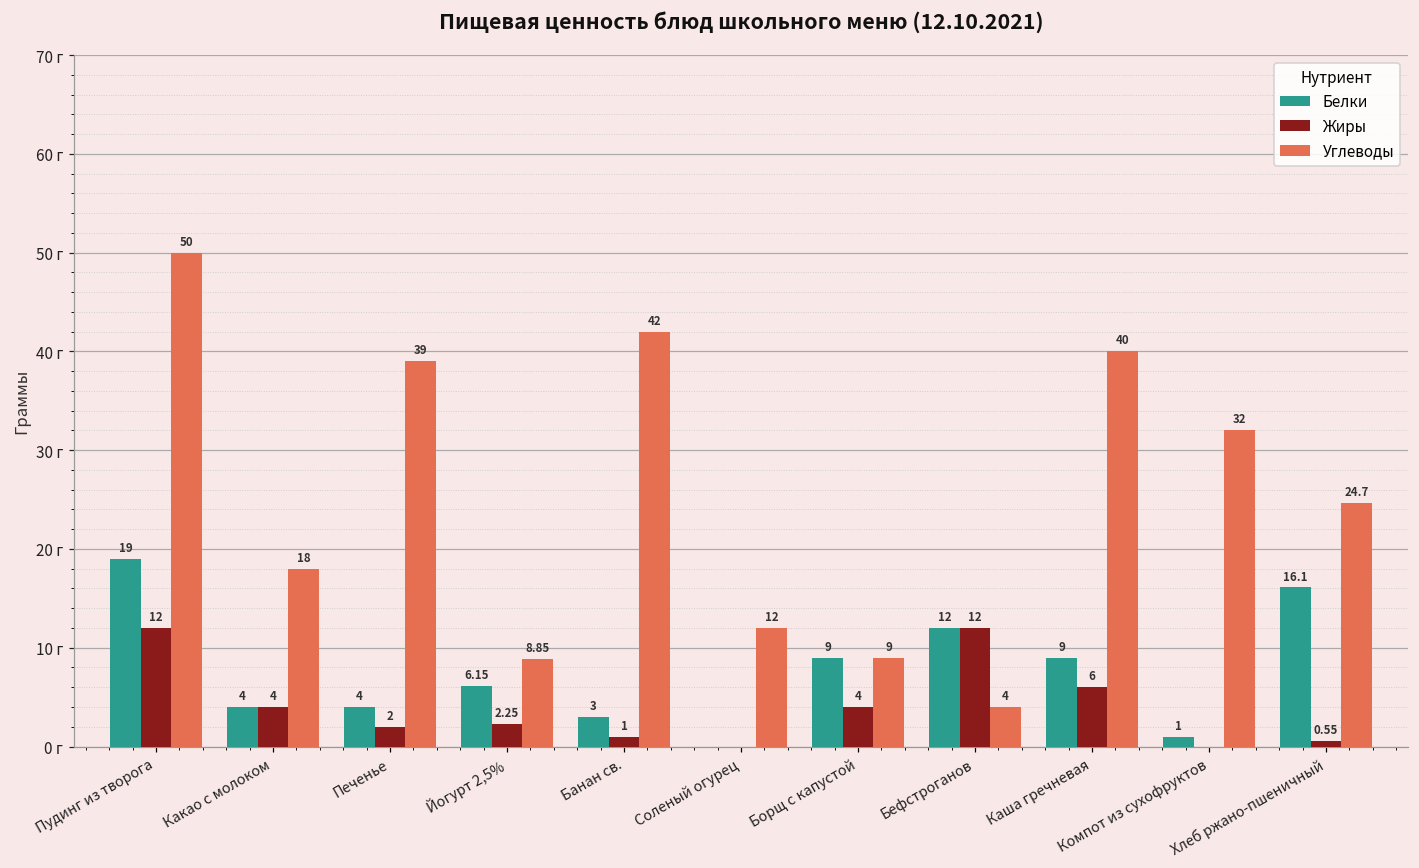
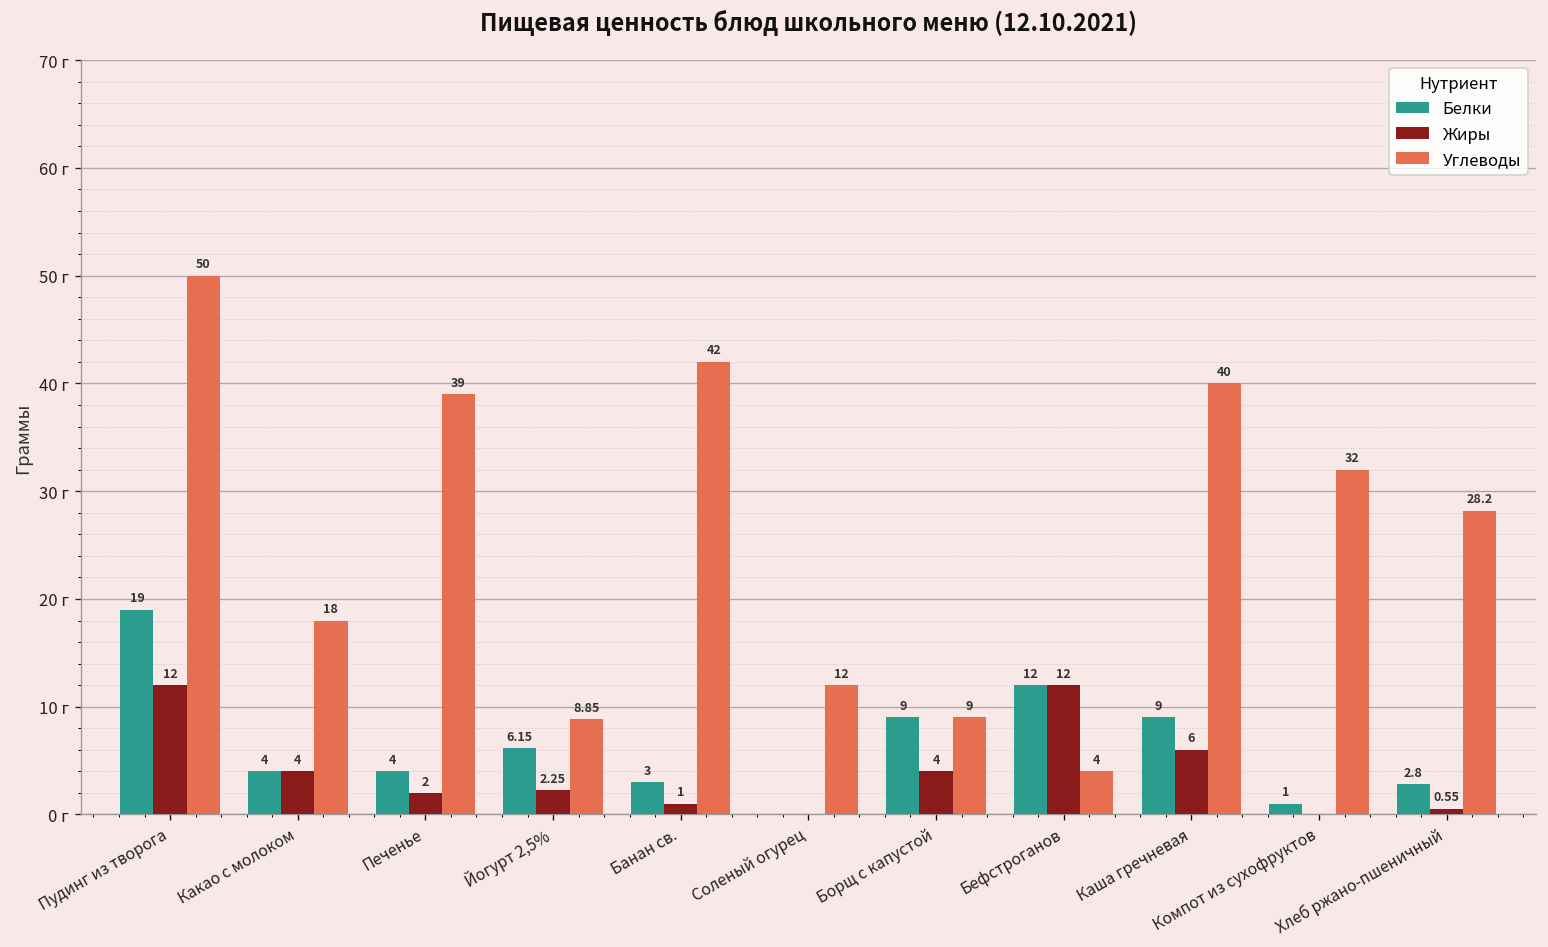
Белки, Хлеб ржано-пшеничный: 16.1 -> 2.8
Углеводы, Хлеб ржано-пшеничный: 24.7 -> 28.2
